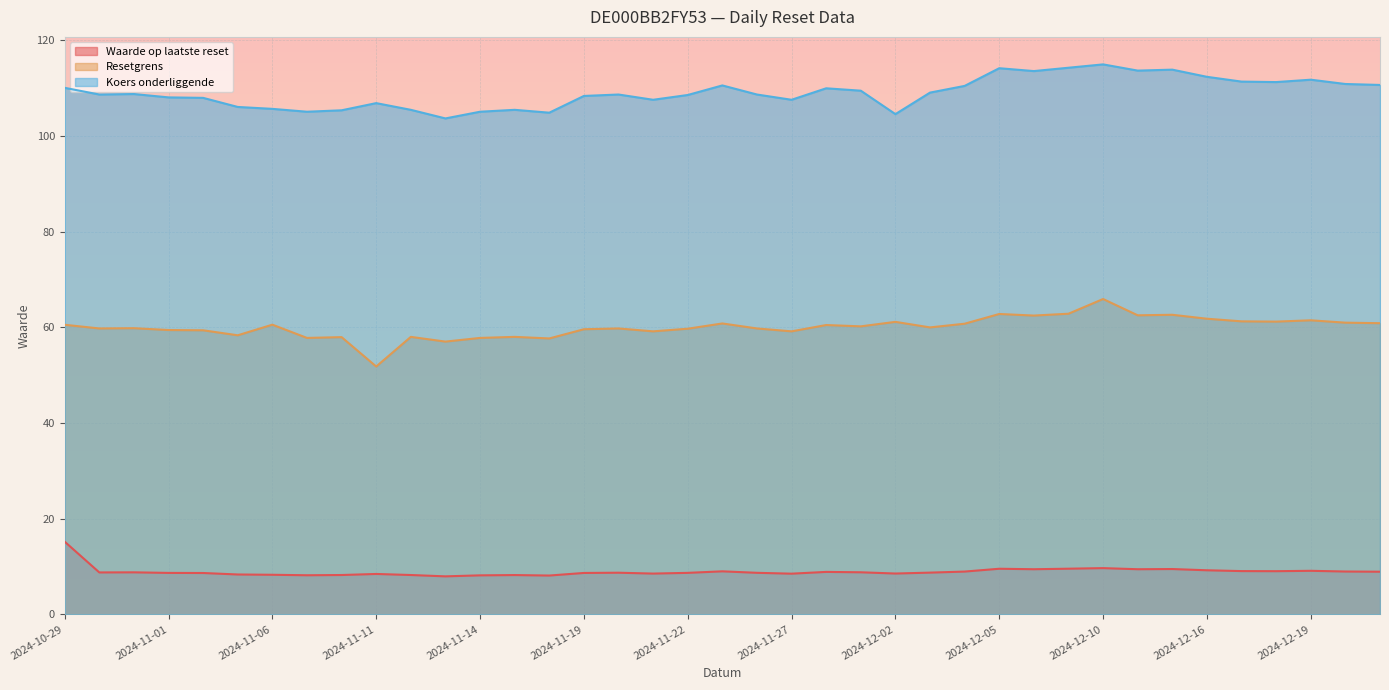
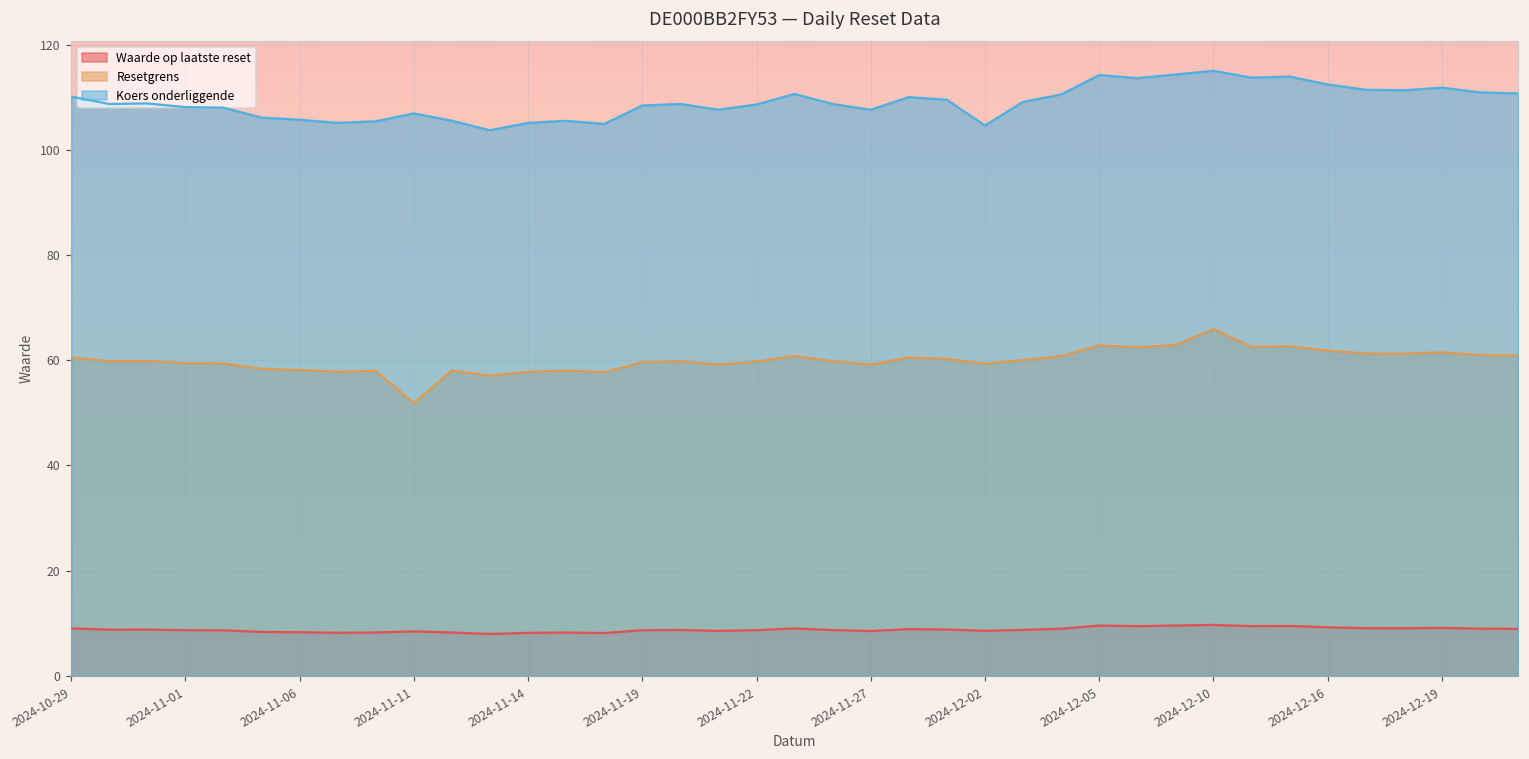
Waarde op laatste reset, 2024-10-29: 15 -> 9
Resetgrens, 2024-11-06: 61 -> 58
Resetgrens, 2024-12-02: 61 -> 59
